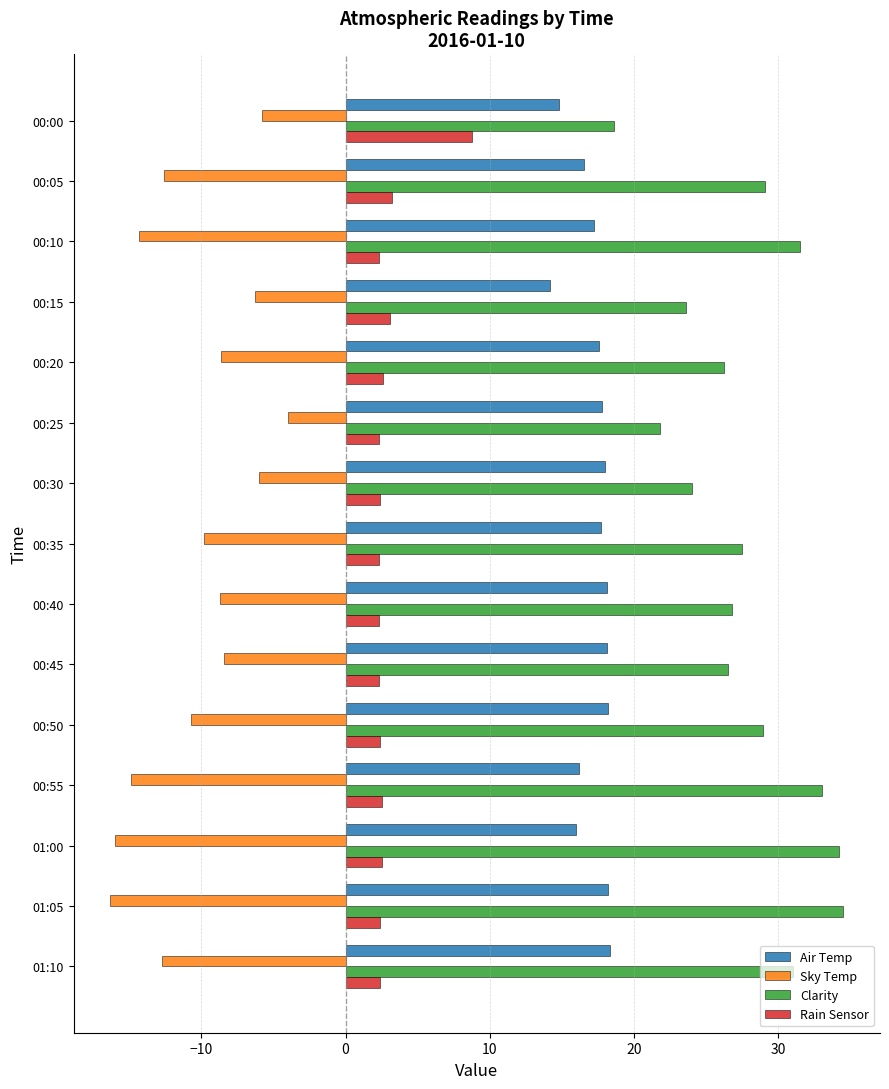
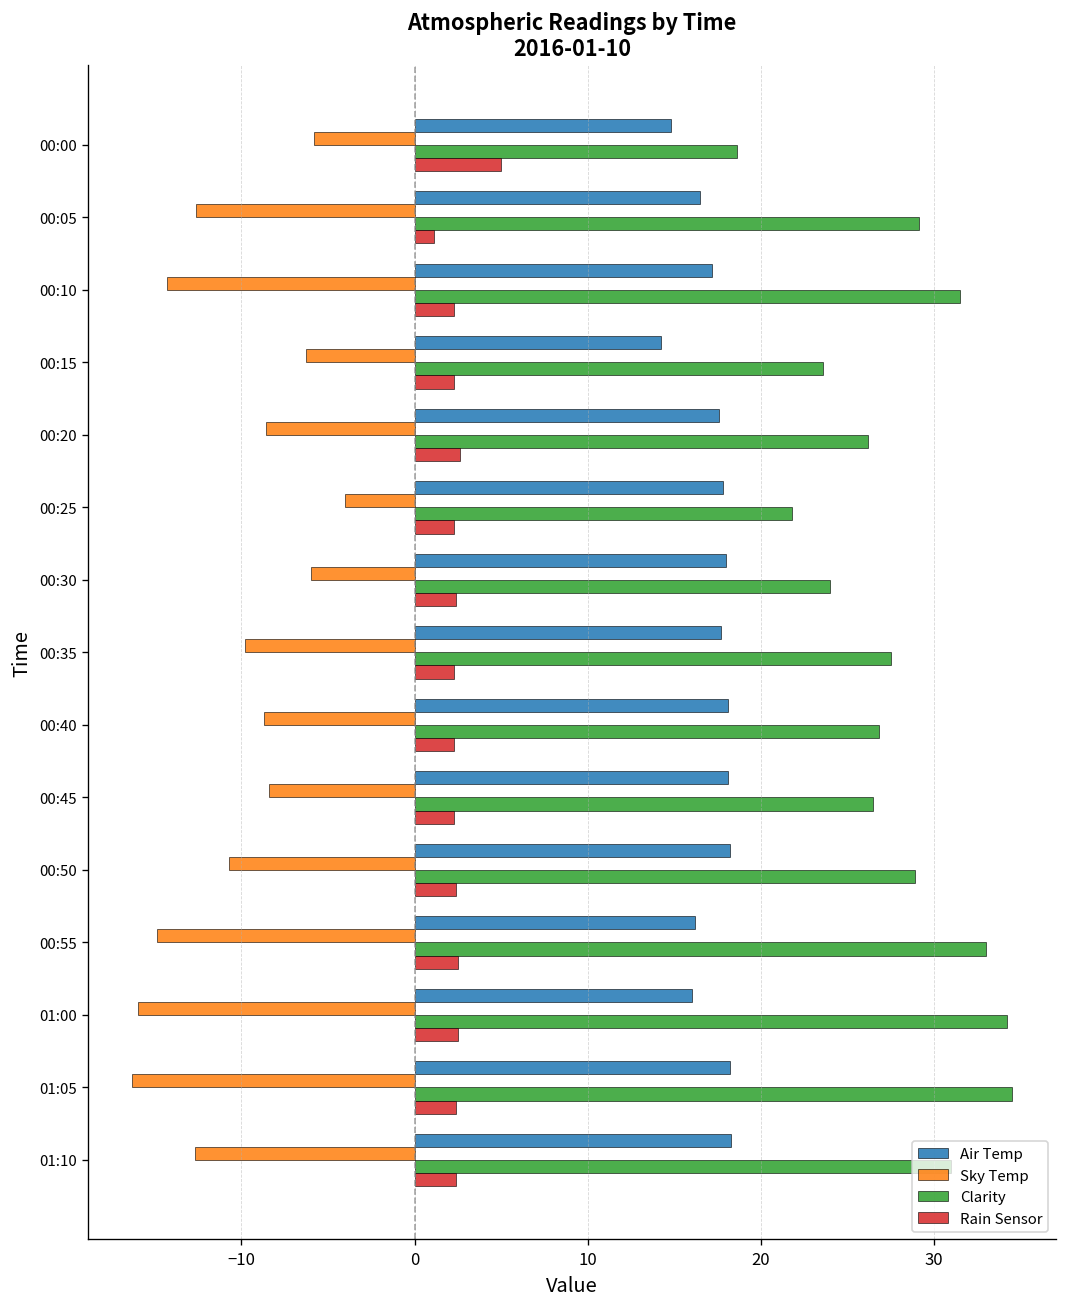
Rain Sensor, 00:00: 8.8 -> 5.0
Rain Sensor, 00:05: 3.2 -> 1.1
Rain Sensor, 00:15: 3.1 -> 2.3
